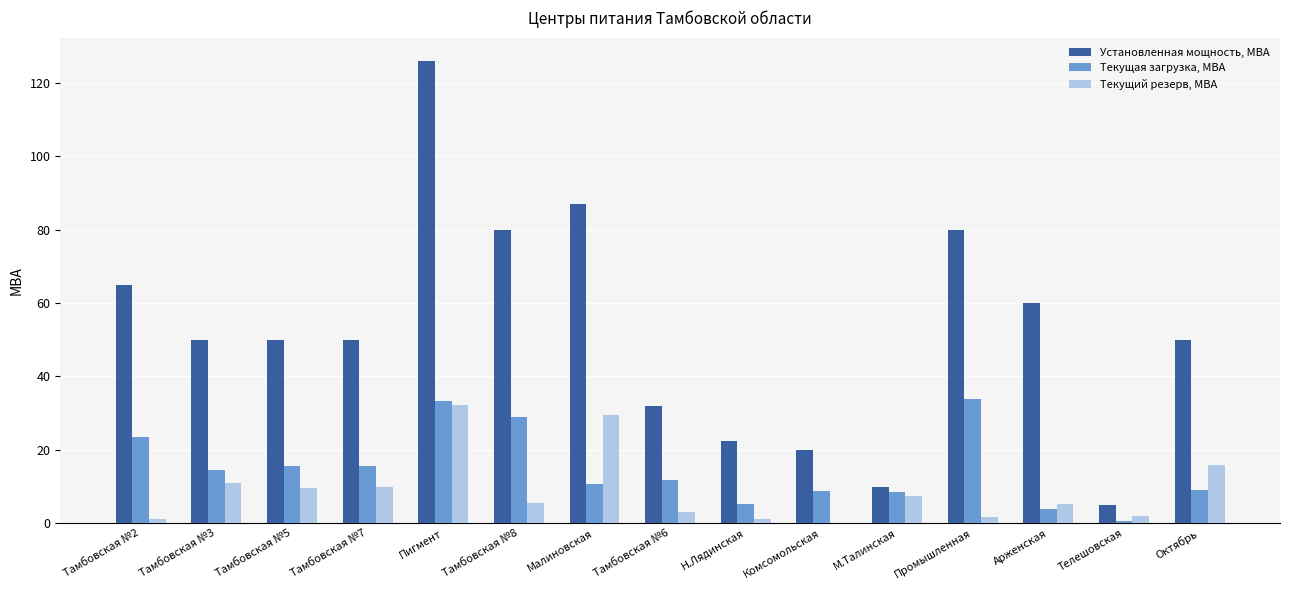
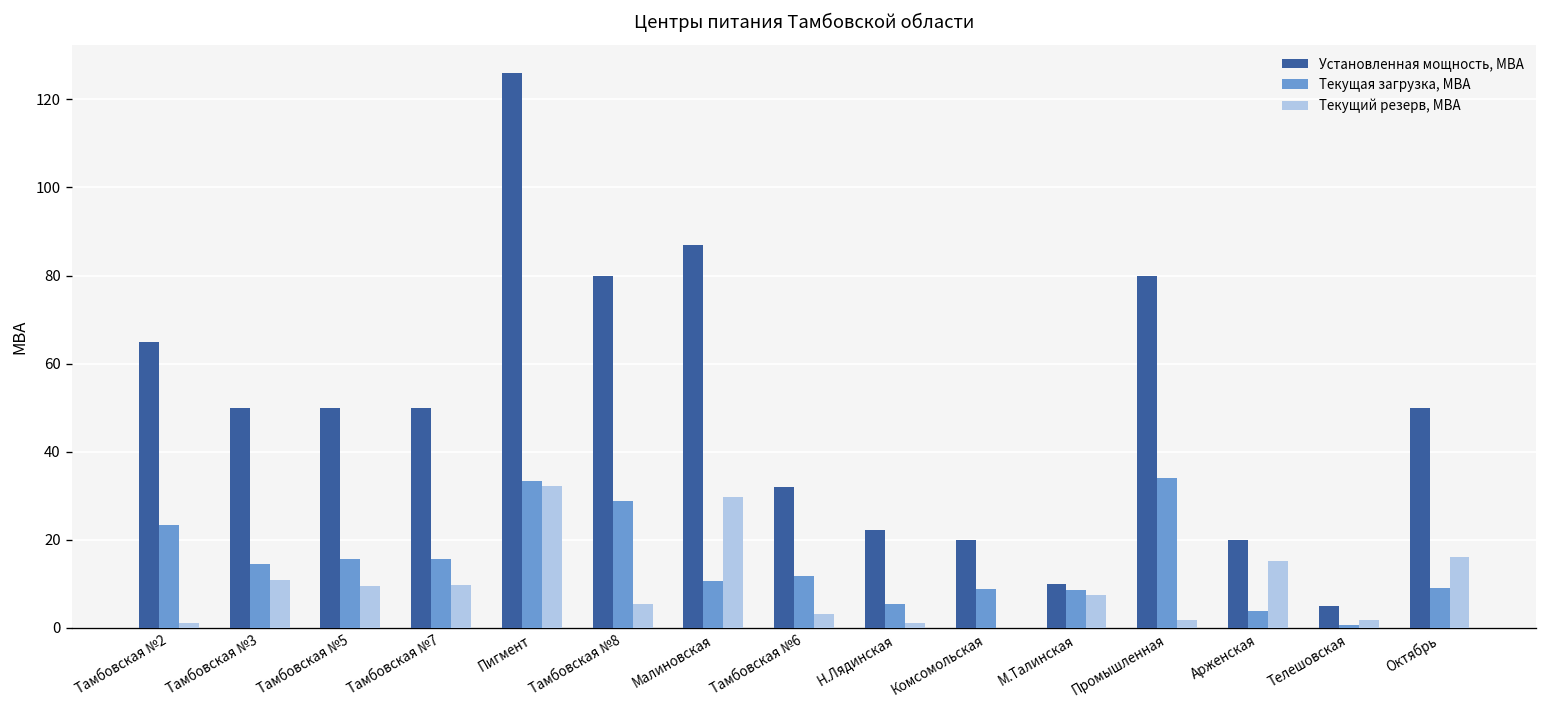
Установленная мощность, МВА, Арженская: 60 -> 20
Текущий резерв, МВА, Арженская: 5 -> 15
